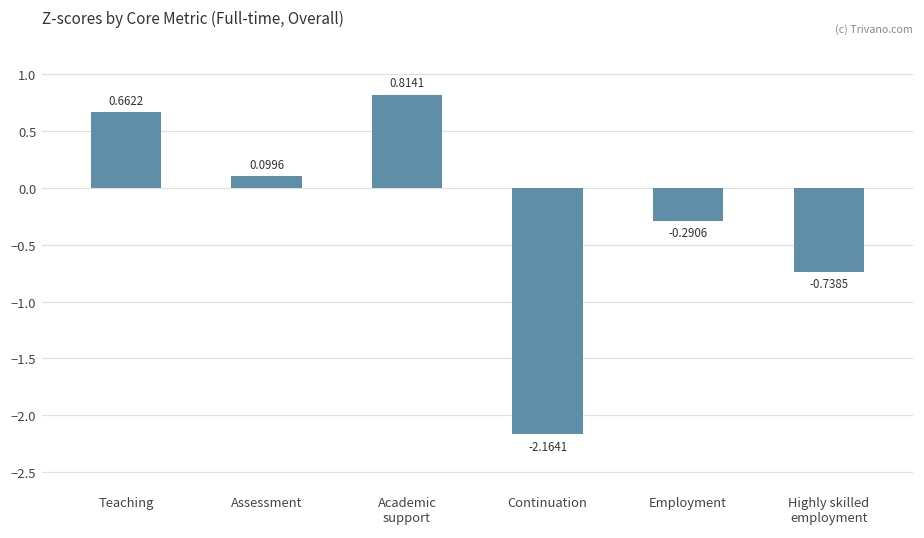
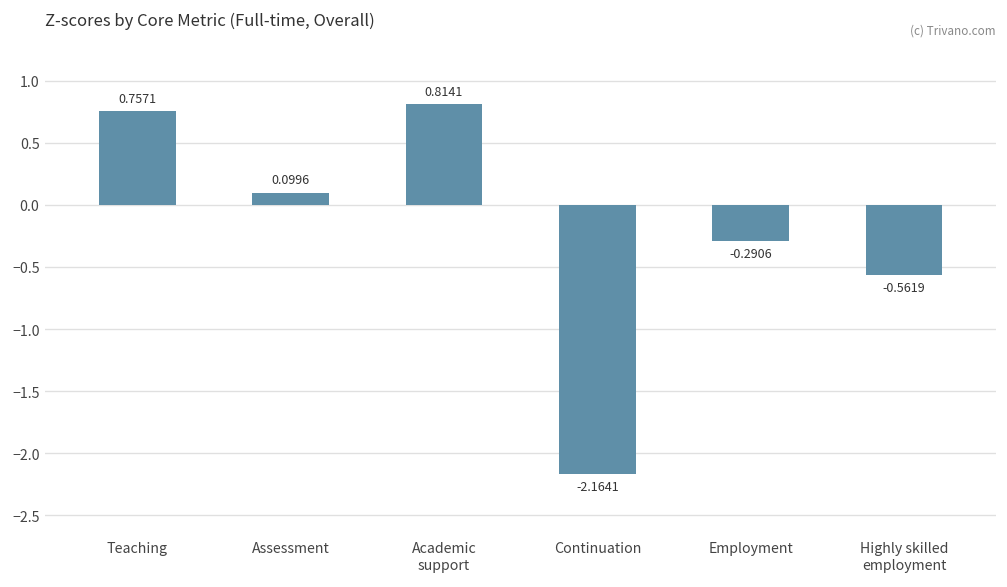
Teaching: 0.6622 -> 0.7571
Highly skilled employment: -0.7385 -> -0.5619
